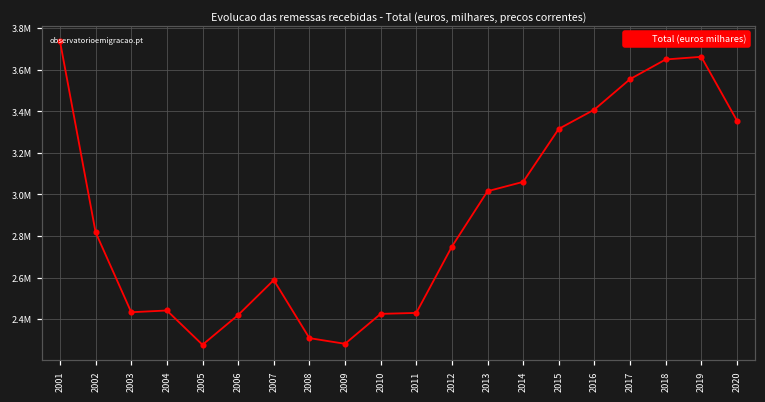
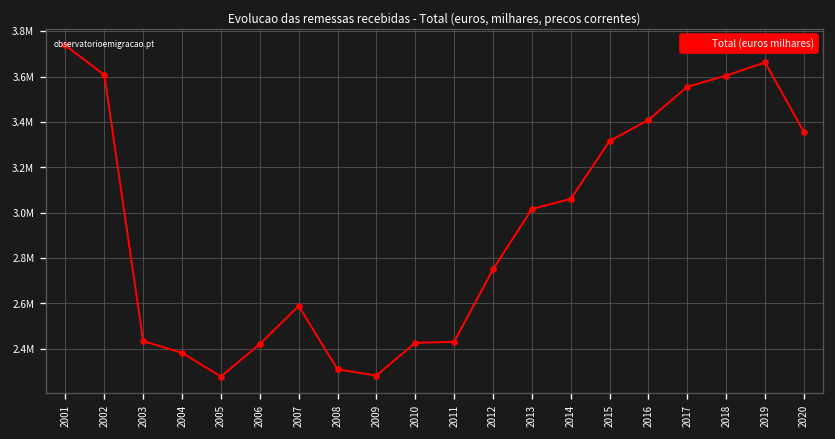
2002: 2820000 -> 3610000
2004: 2440000 -> 2380000
2018: 3650000 -> 3600000
